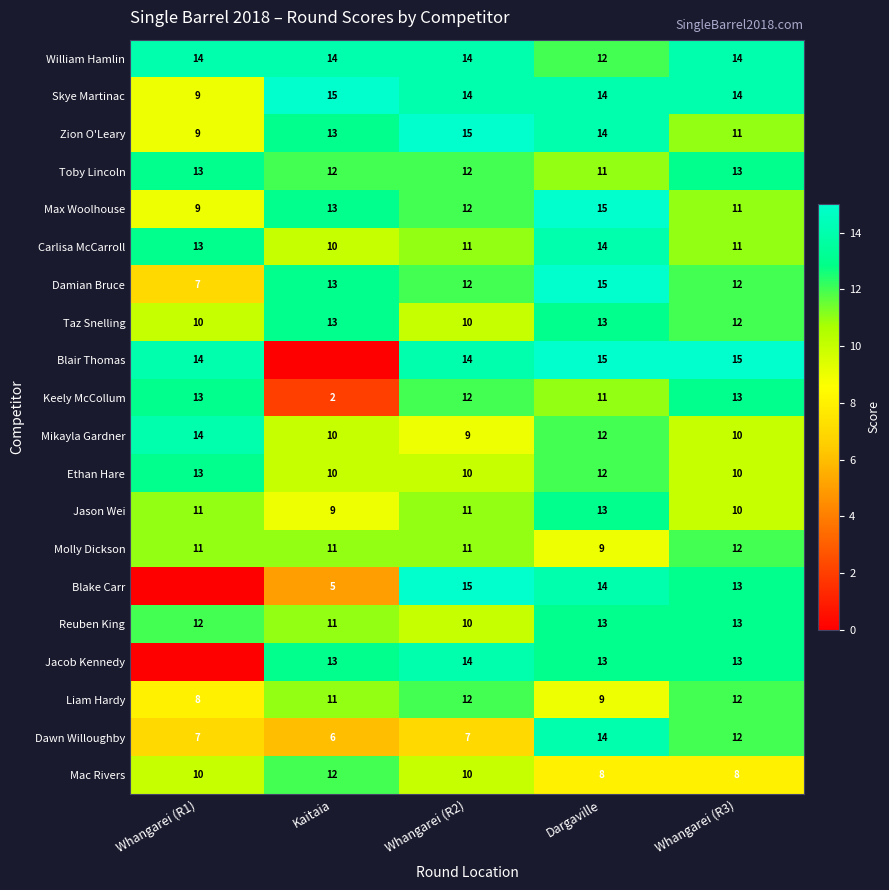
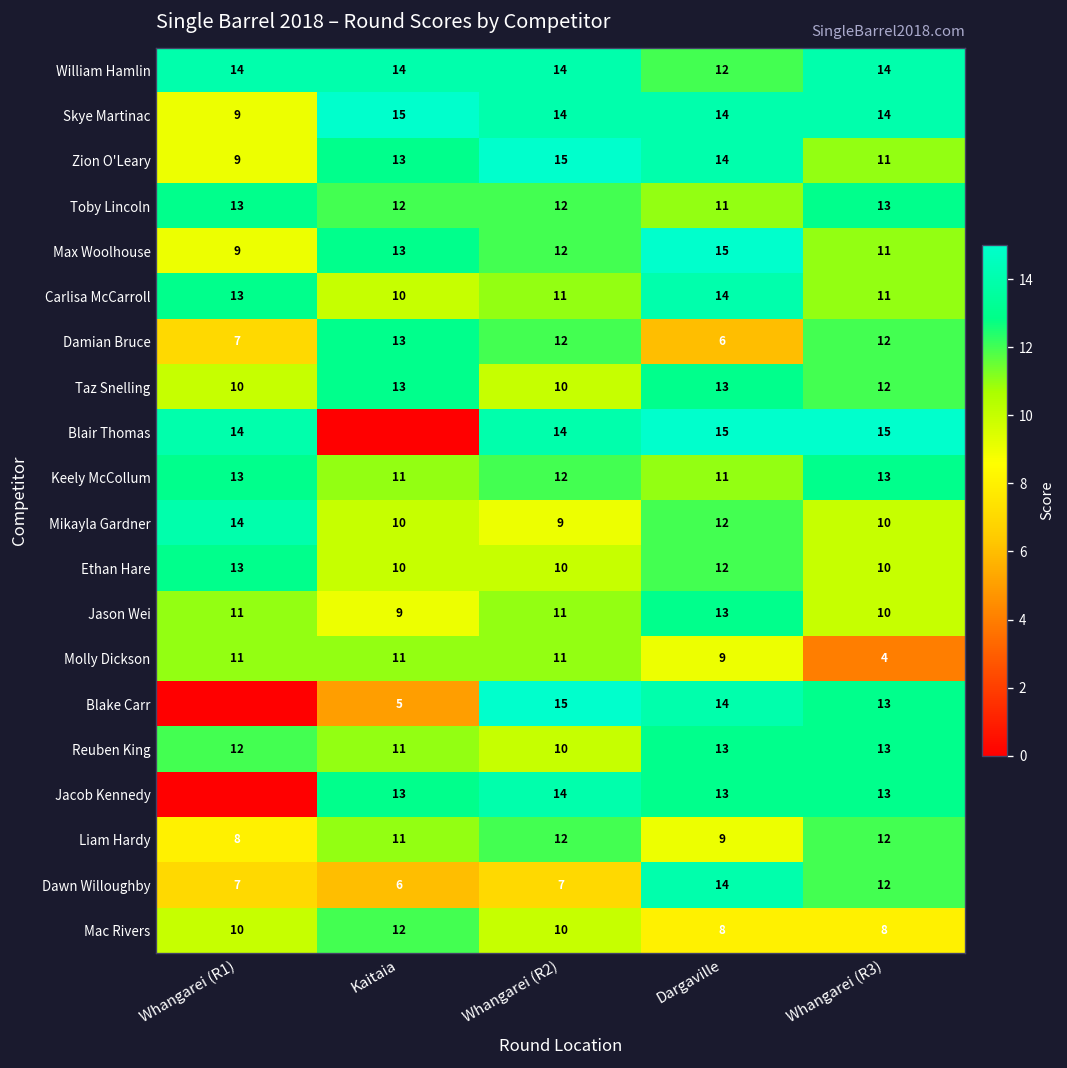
Damian Bruce, Dargaville: 15 -> 6
Keely McCollum, Kaitaia: 2 -> 11
Molly Dickson, Whangarei (R3): 12 -> 4
